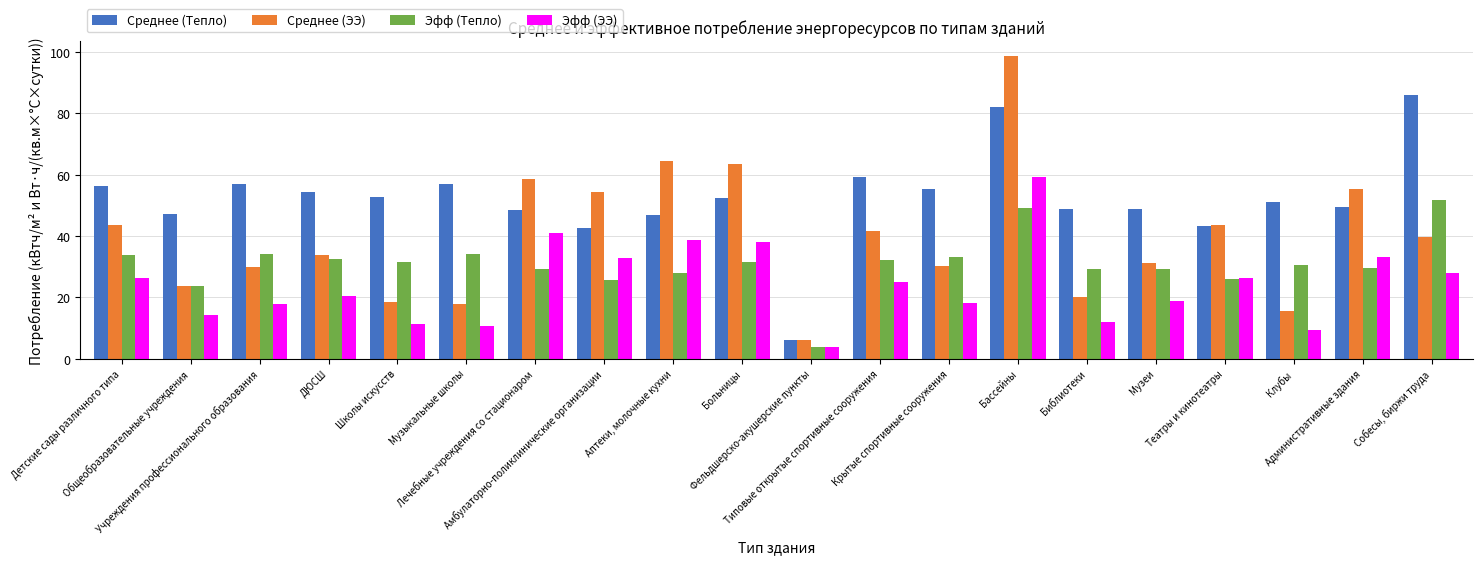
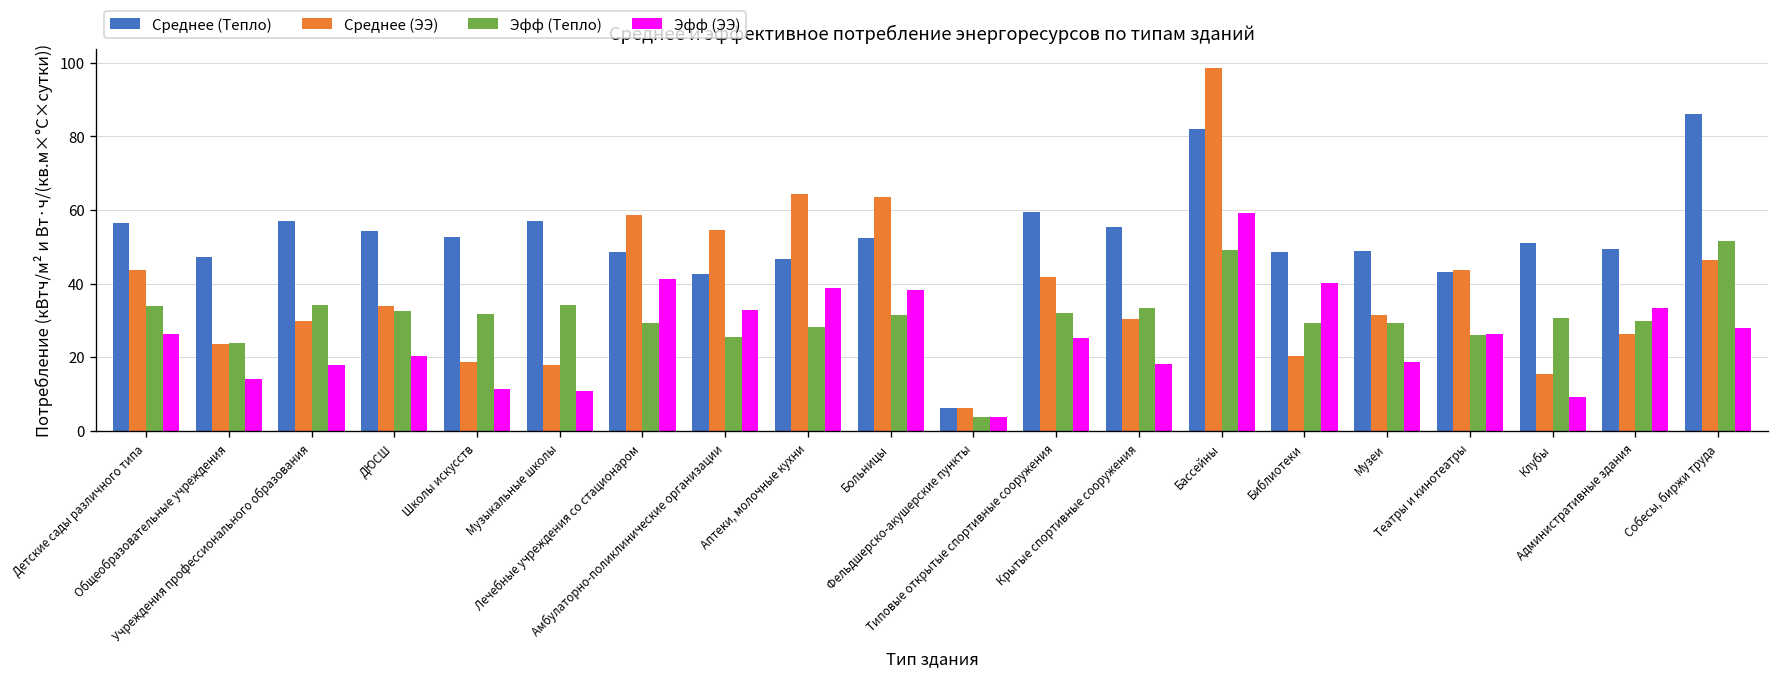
Эфф (ЭЭ), Библиотеки: 12 -> 40
Среднее (ЭЭ), Административные здания: 56 -> 26
Среднее (ЭЭ), Собесы, биржи труда: 40 -> 46
